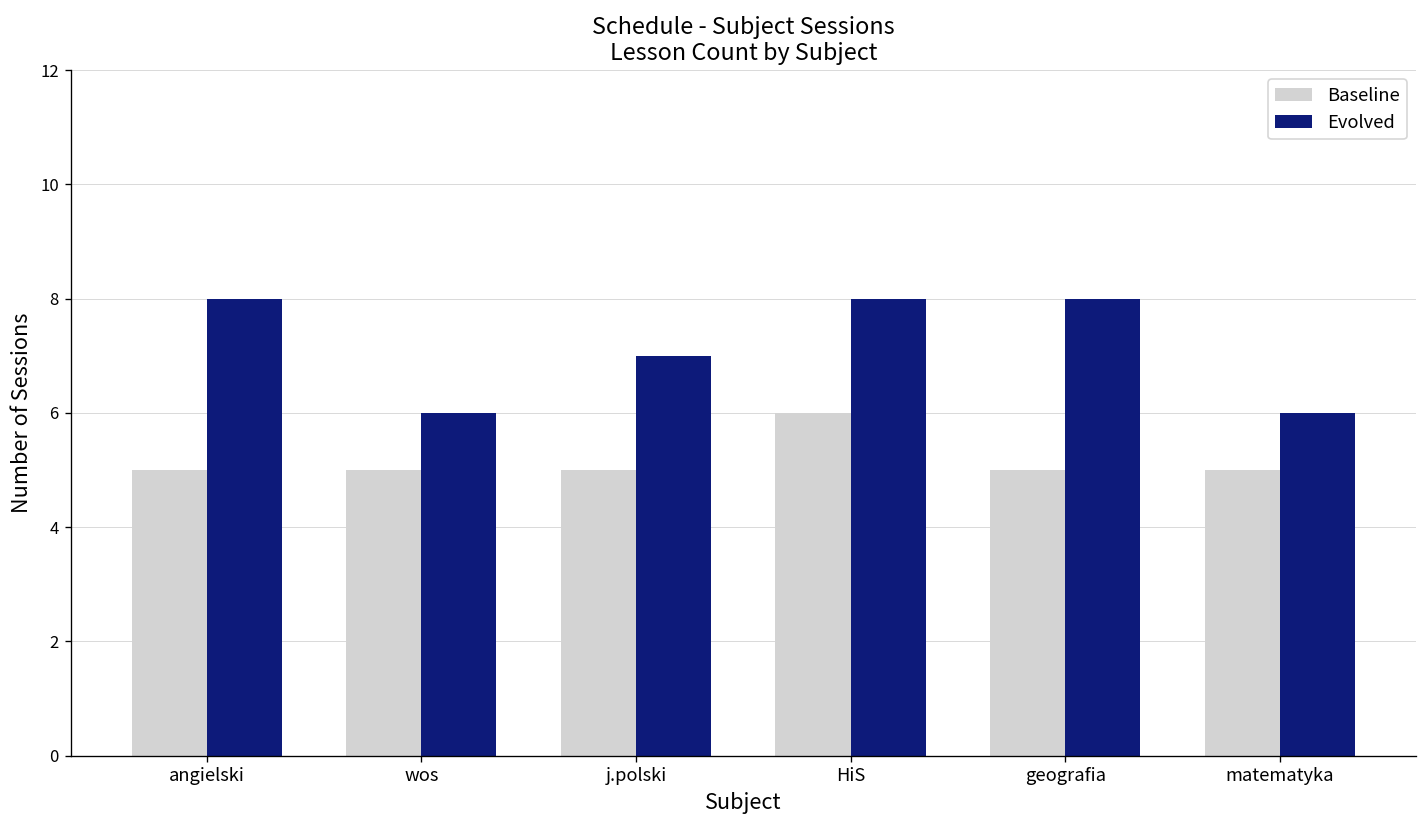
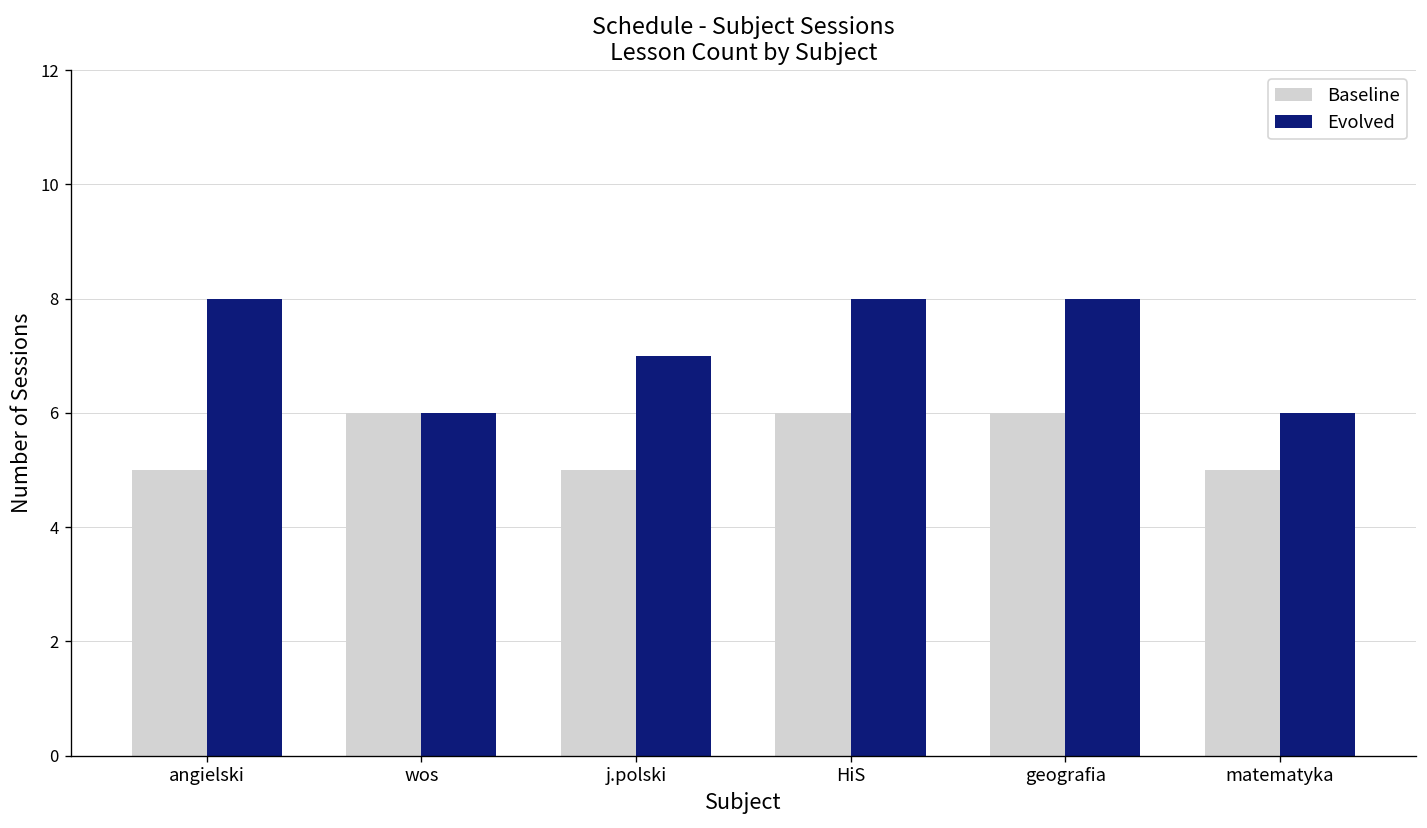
Baseline, wos: 5 -> 6
Baseline, geografia: 5 -> 6
